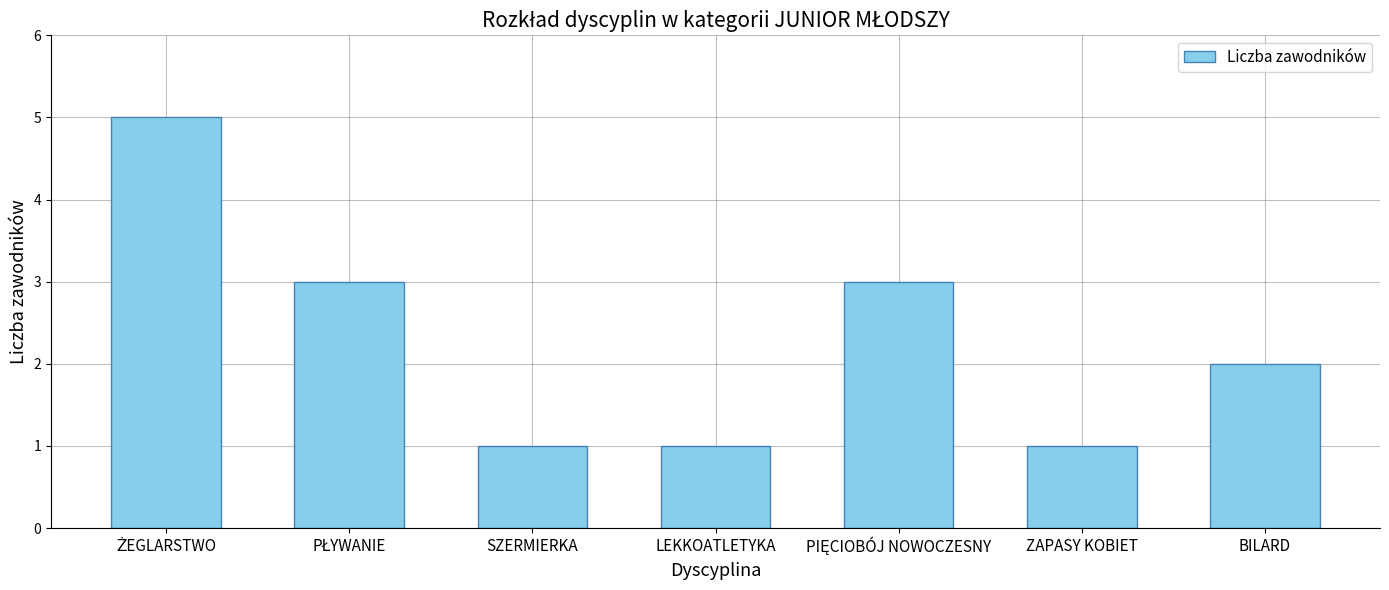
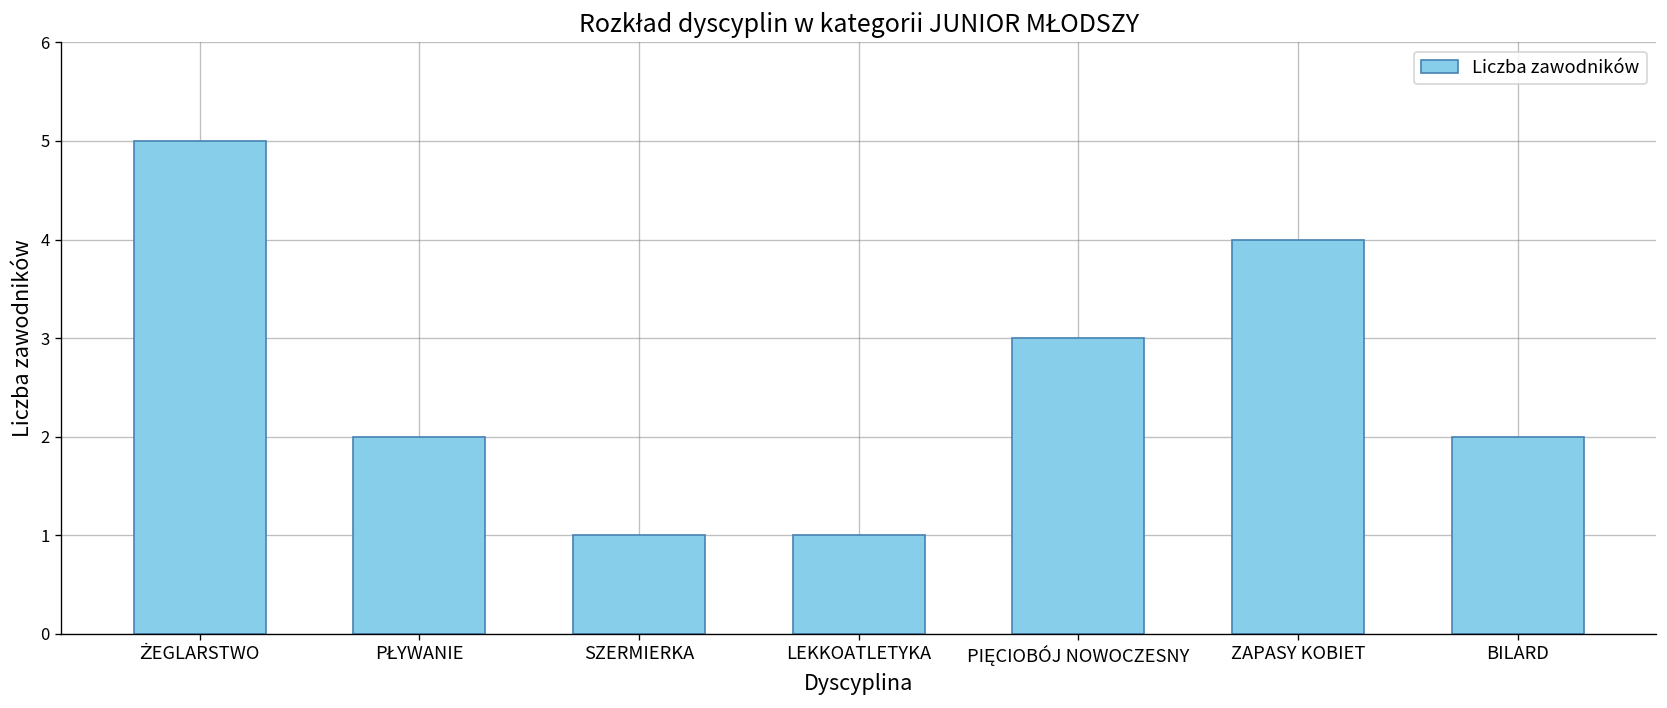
PŁYWANIE: 3 -> 2
ZAPASY KOBIET: 1 -> 4
